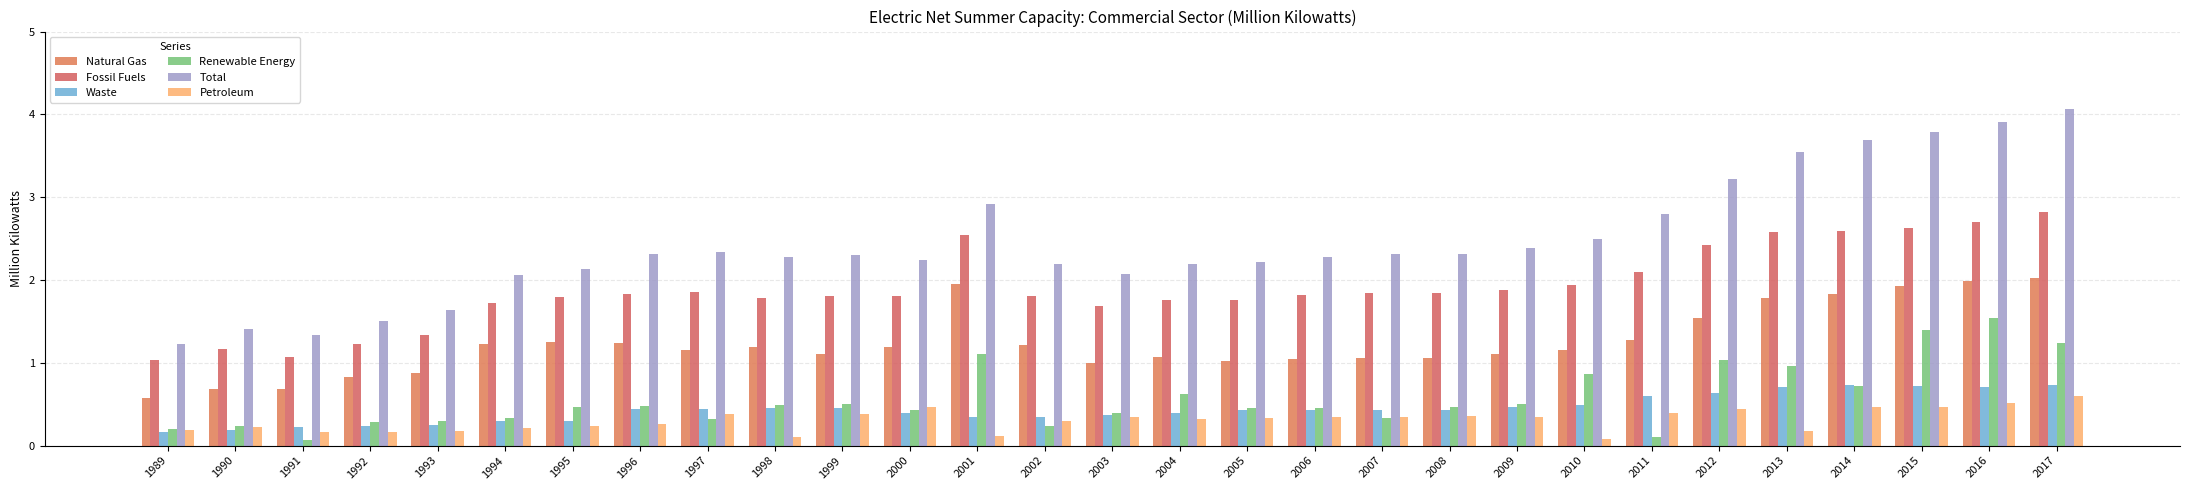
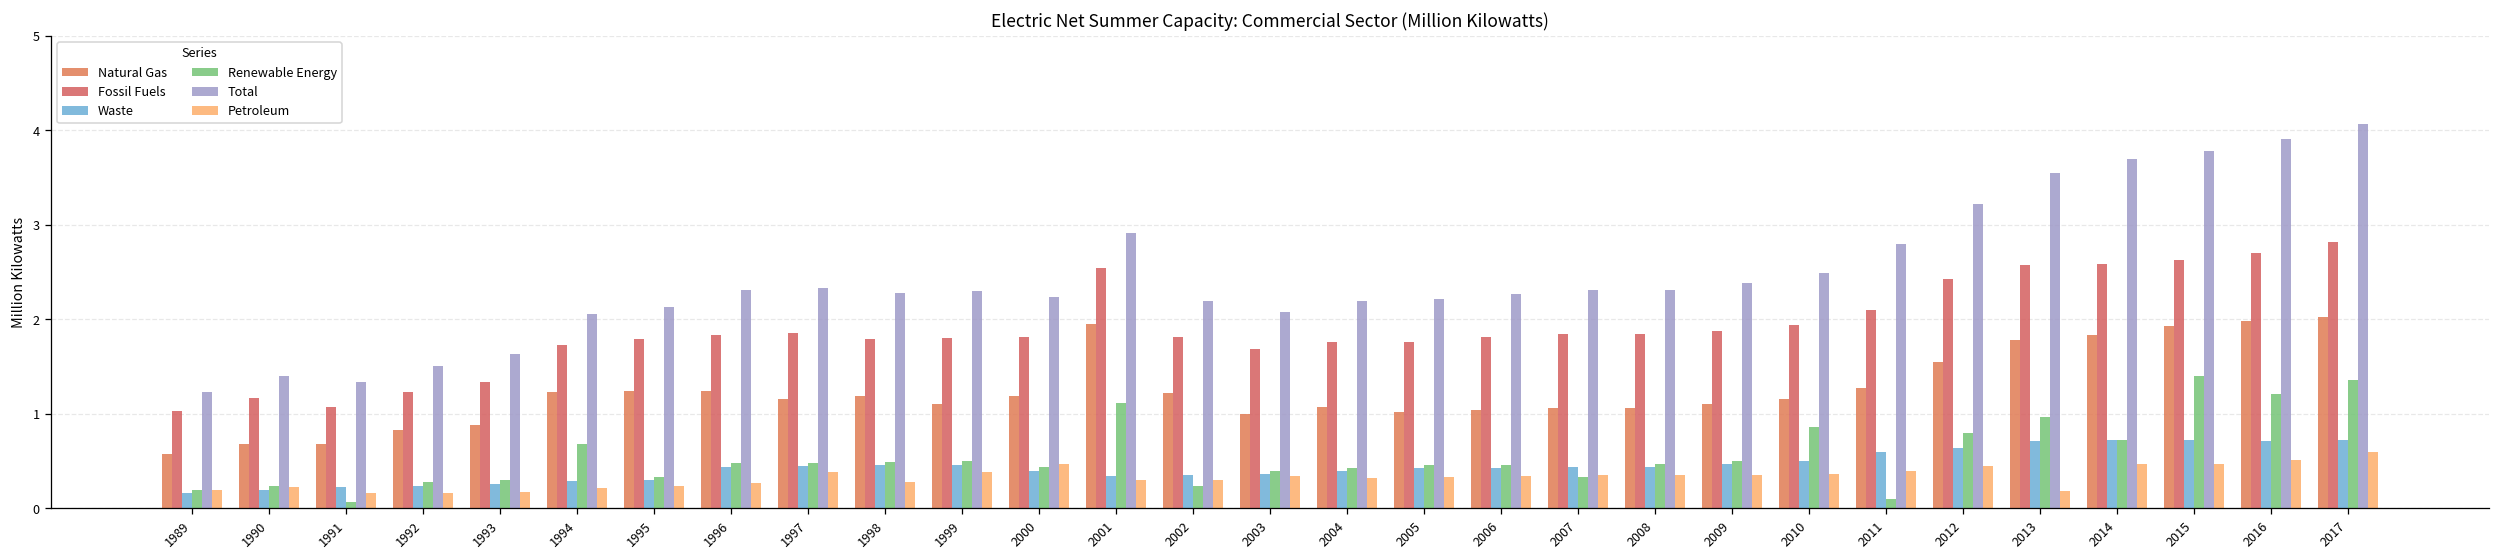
Renewable Energy, 1994: 0.3 -> 0.7
Renewable Energy, 1995: 0.5 -> 0.3
Renewable Energy, 1997: 0.3 -> 0.5
Petroleum, 1998: 0.1 -> 0.3
Petroleum, 2001: 0.1 -> 0.3
Renewable Energy, 2004: 0.6 -> 0.4
Petroleum, 2010: 0.1 -> 0.4
Renewable Energy, 2012: 1.0 -> 0.8
Renewable Energy, 2016: 1.5 -> 1.2
Renewable Energy, 2017: 1.2 -> 1.4
